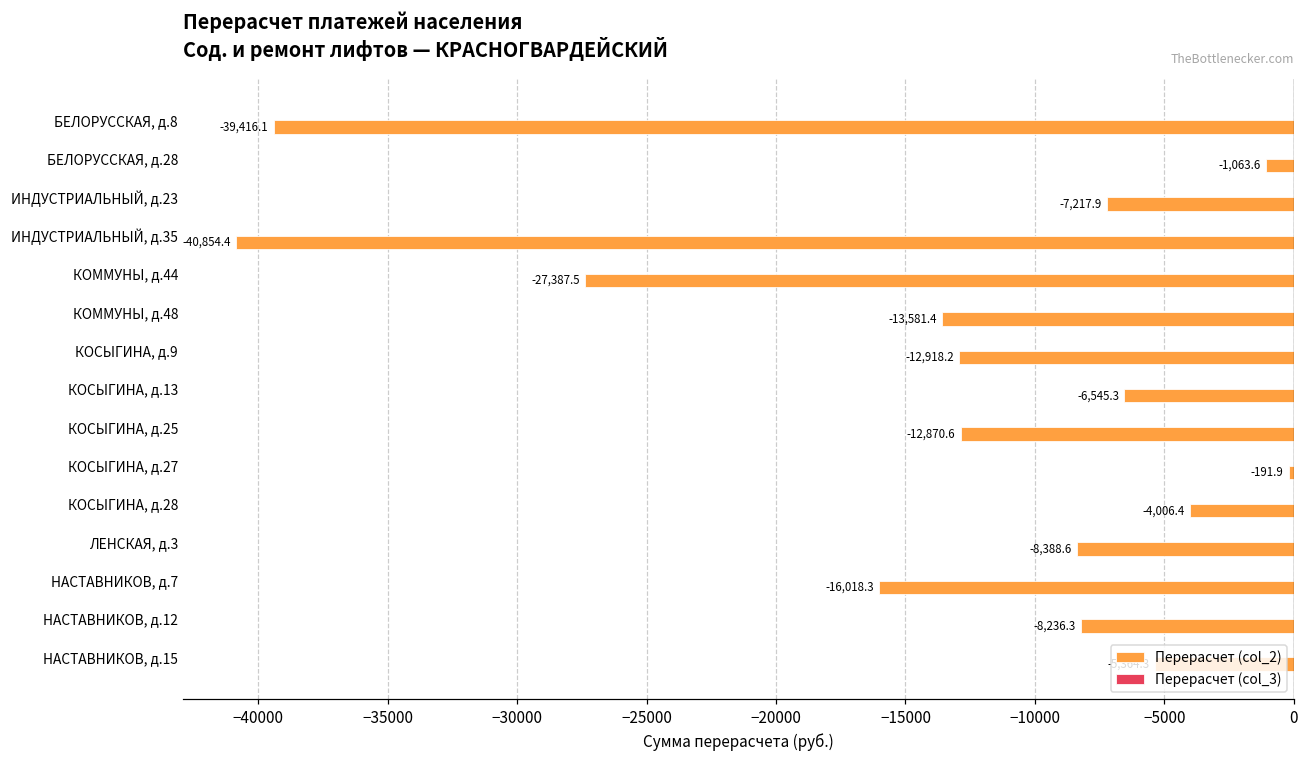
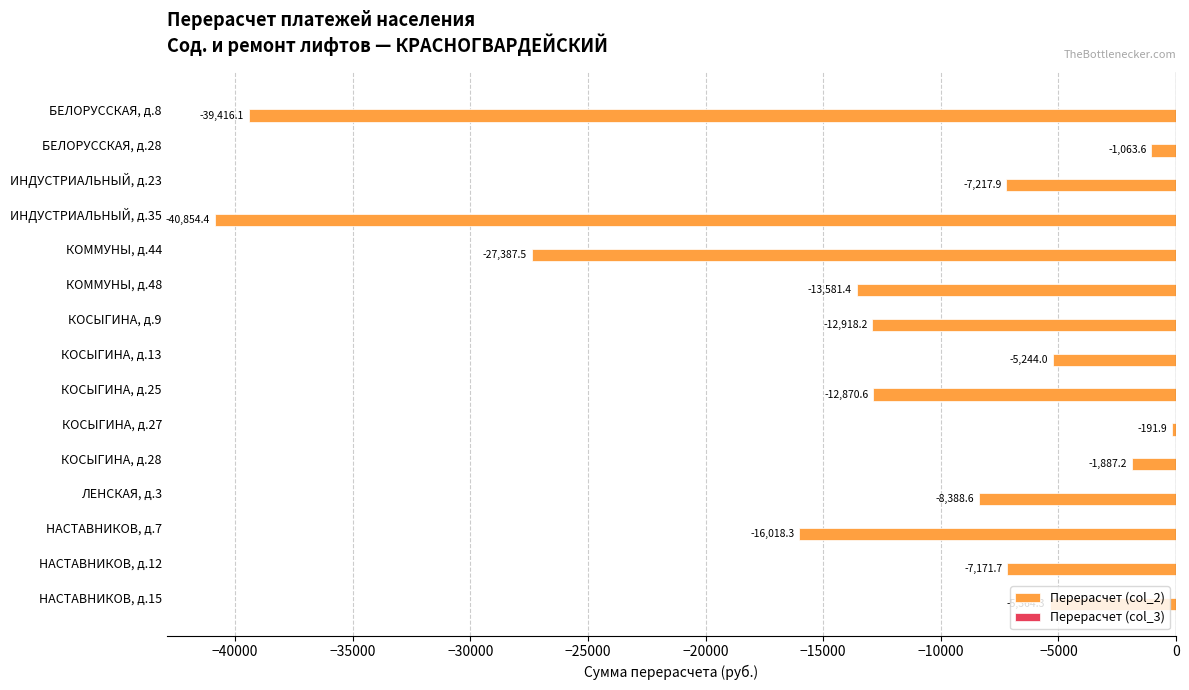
Перерасчет (col_2), КОСЫГИНА, д.13: -6,545.3 -> -5,244.0
Перерасчет (col_2), КОСЫГИНА, д.28: -4,006.4 -> -1,887.2
Перерасчет (col_2), НАСТАВНИКОВ, д.12: -8,236.3 -> -7,171.7
